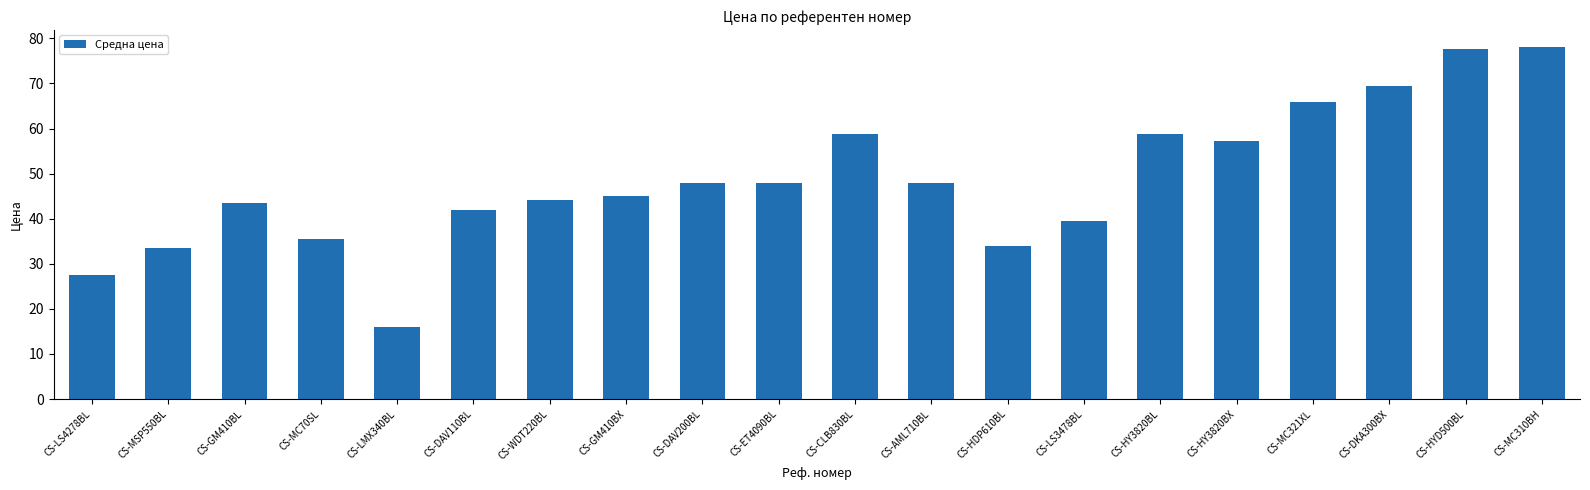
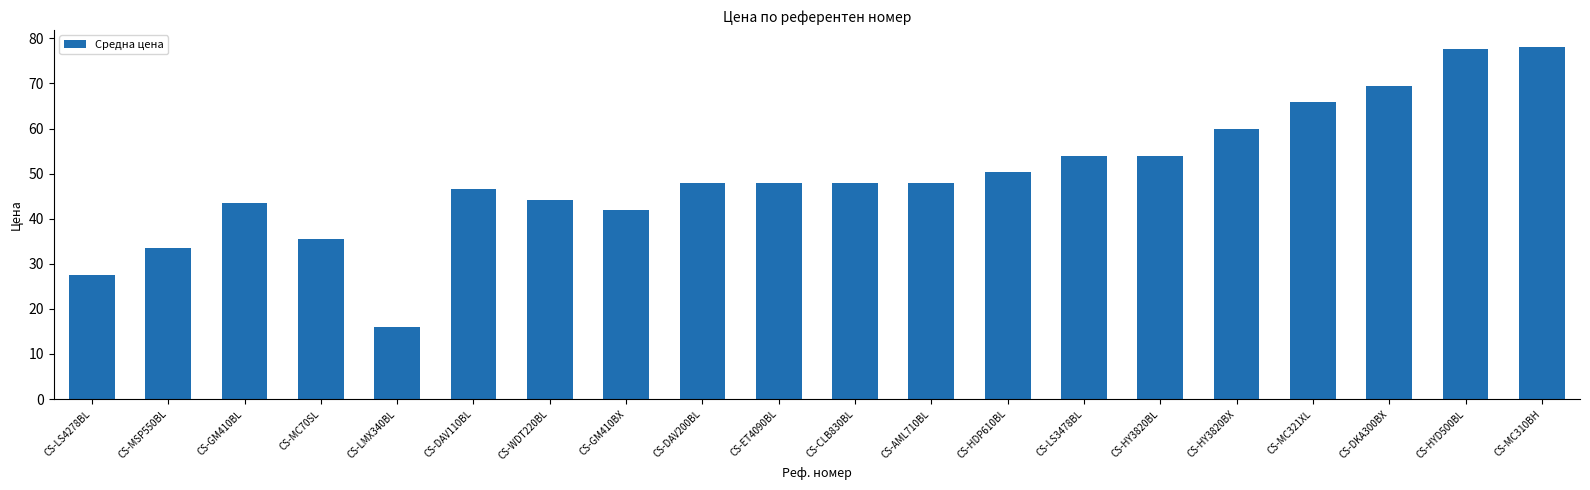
CS-DAV110BL: 42 -> 47
CS-GM410BX: 45 -> 42
CS-CLB830BL: 59 -> 48
CS-HDP610BL: 34 -> 50
CS-LS3478BL: 39 -> 54
CS-HY3820BL: 59 -> 54
CS-HY3820BX: 57 -> 60
